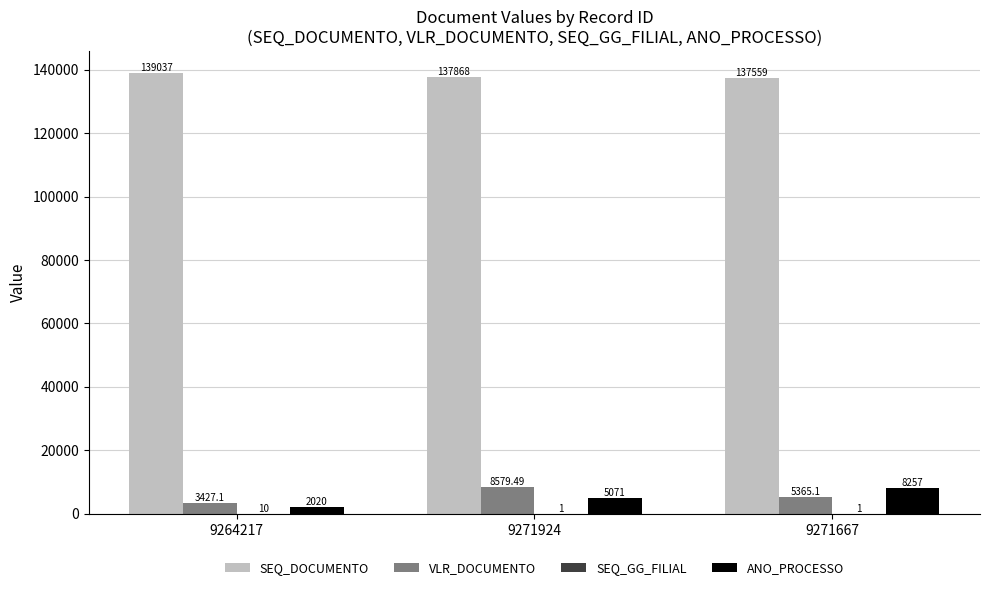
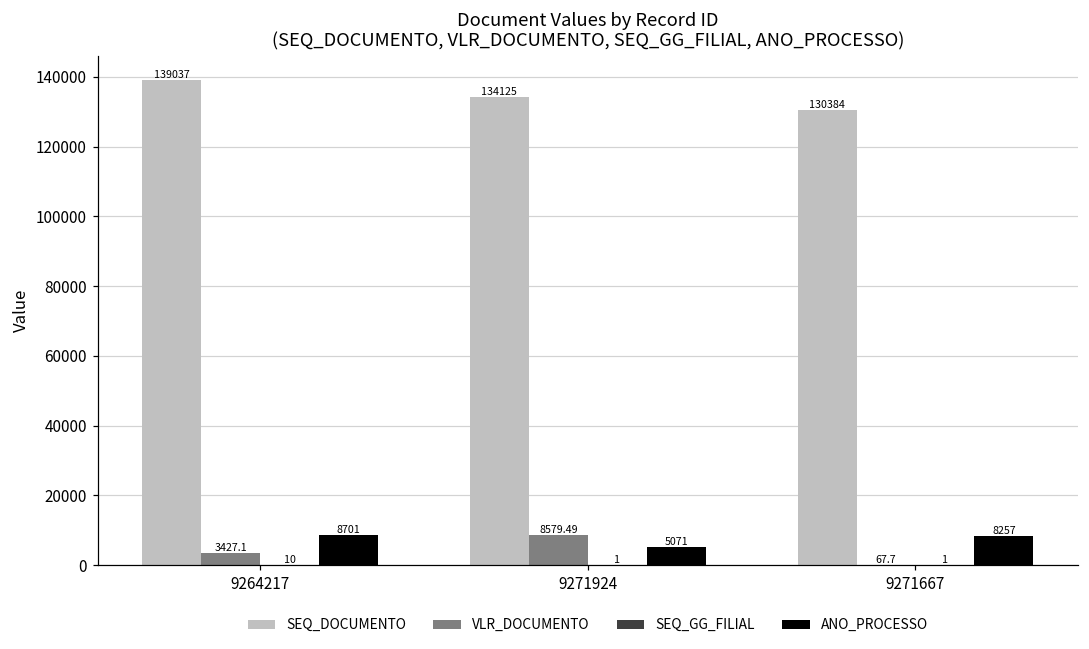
ANO_PROCESSO, 9264217: 2020 -> 8701
SEQ_DOCUMENTO, 9271924: 137868 -> 134125
SEQ_DOCUMENTO, 9271667: 137559 -> 130384
VLR_DOCUMENTO, 9271667: 5365.1 -> 67.7
